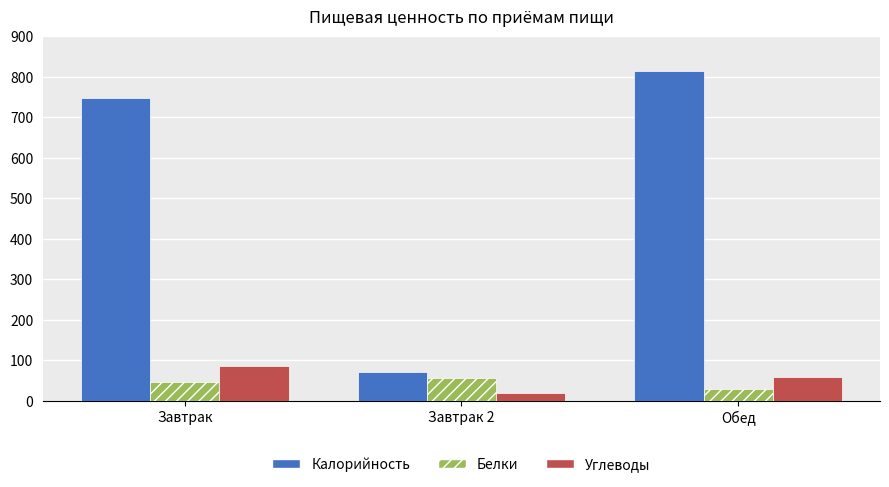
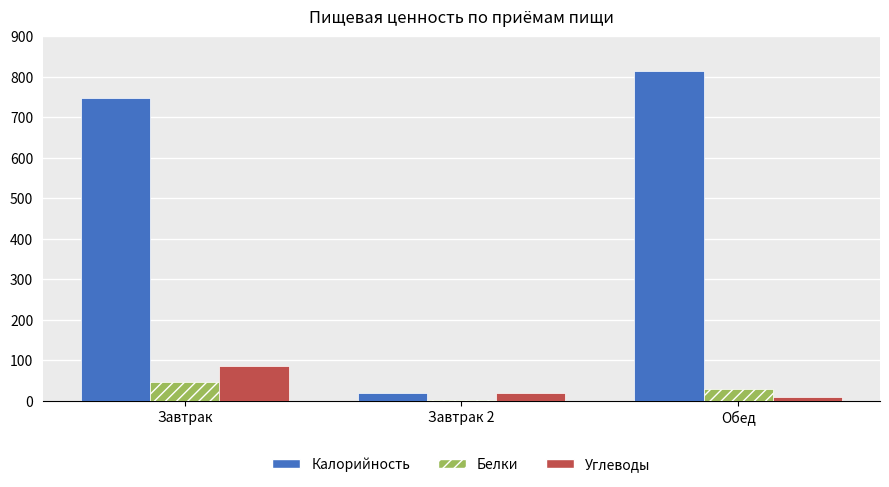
Калорийность, Завтрак 2: 70 -> 20
Белки, Завтрак 2: 60 -> 0
Углеводы, Обед: 60 -> 10
